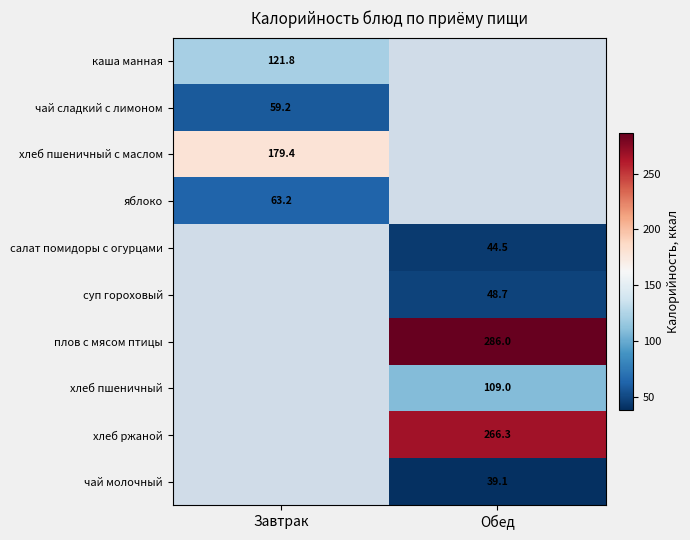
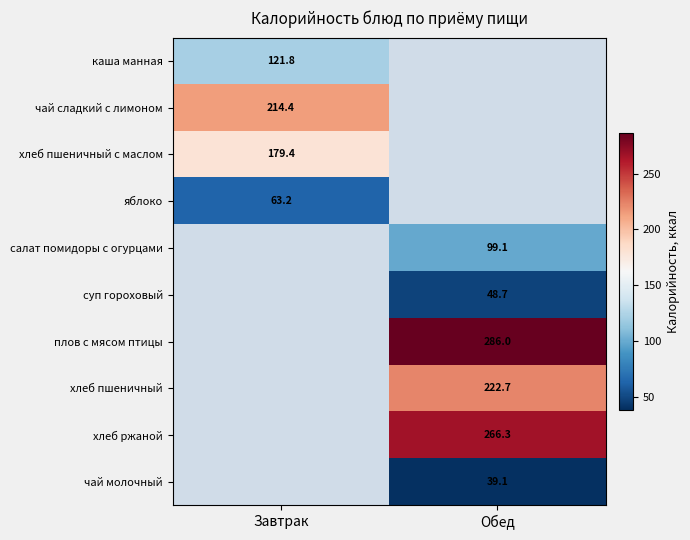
чай сладкий с лимоном, Завтрак: 59.2 -> 214.4
салат помидоры с огурцами, Обед: 44.5 -> 99.1
хлеб пшеничный, Обед: 109.0 -> 222.7
